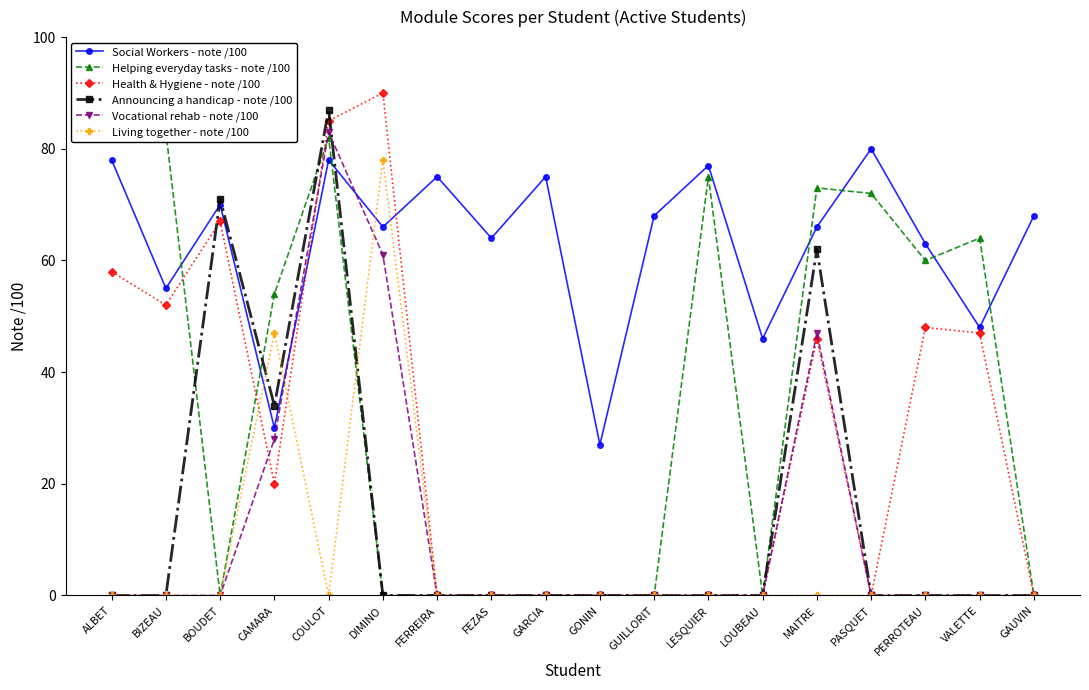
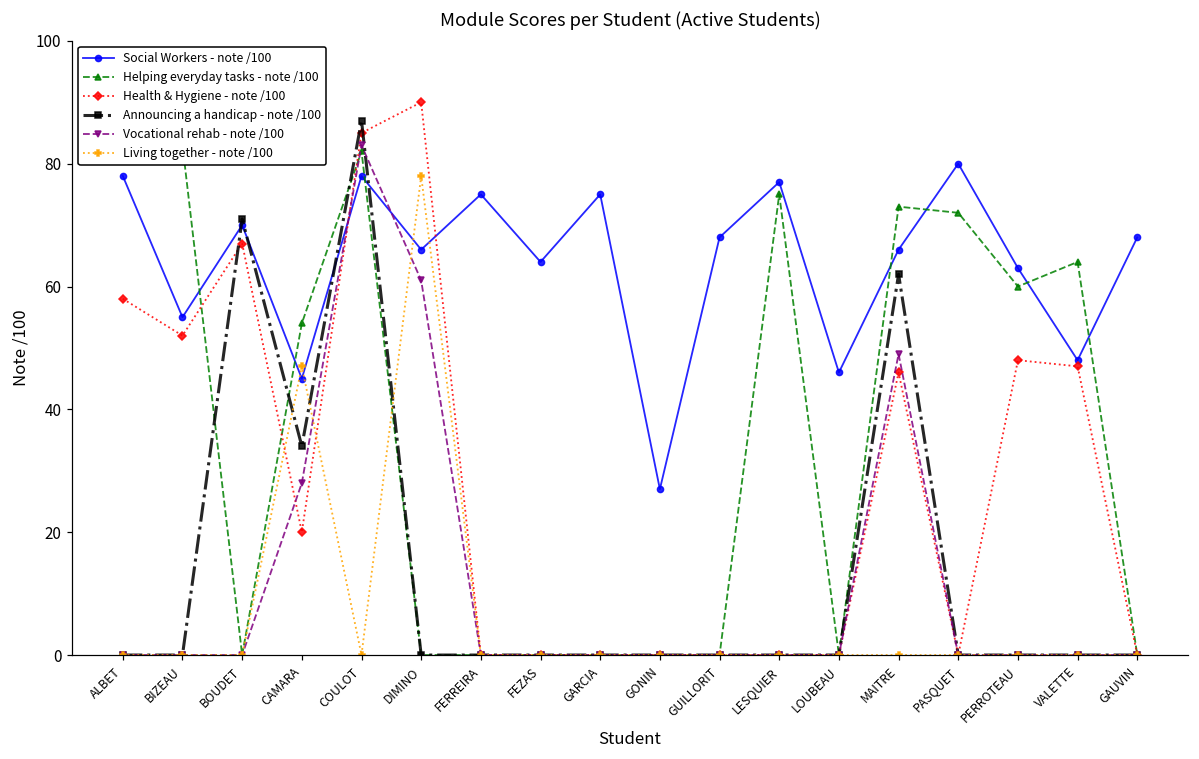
Social Workers - note /100, CAMARA: 30 -> 45
Vocational rehab - note /100, MAITRE: 47 -> 49
